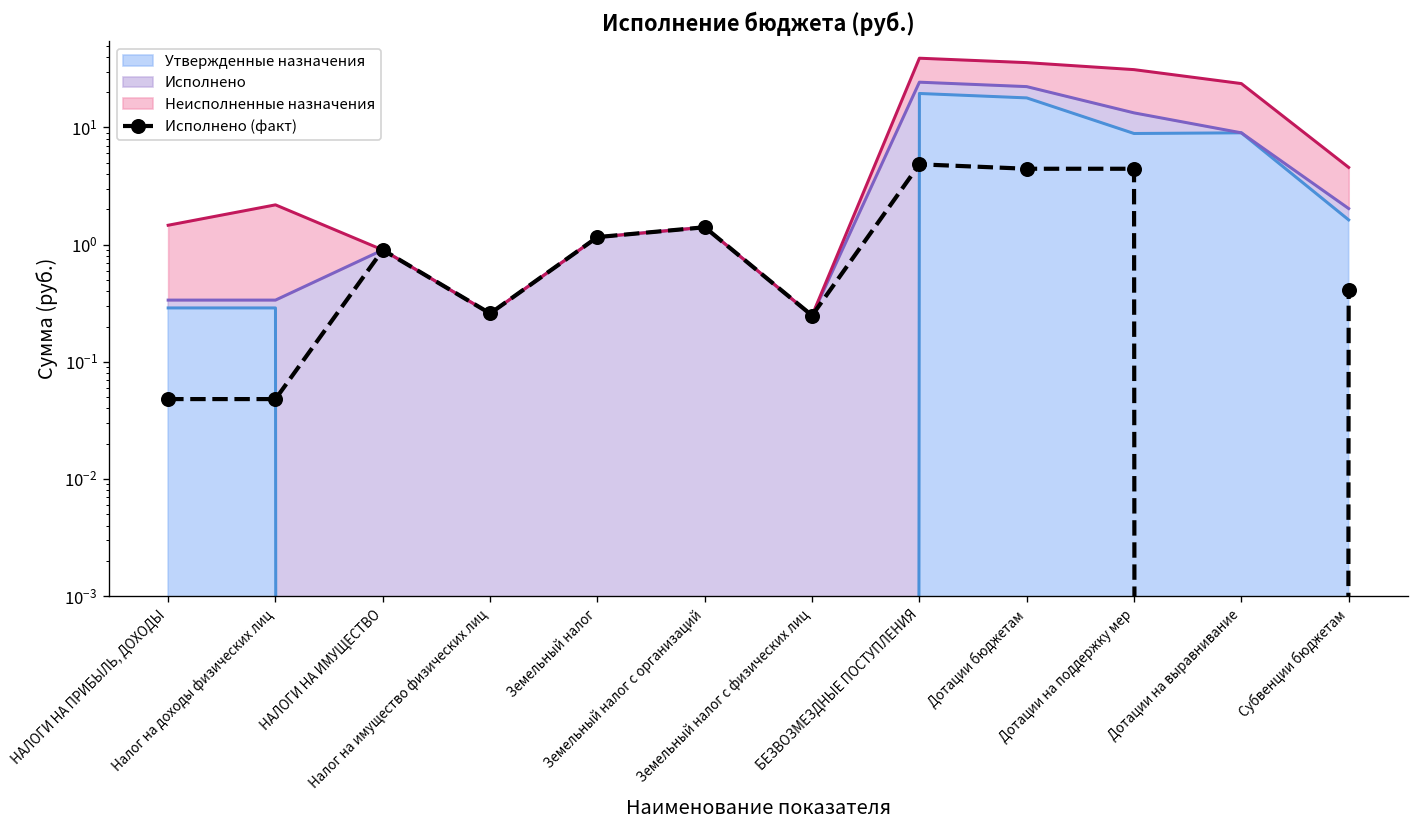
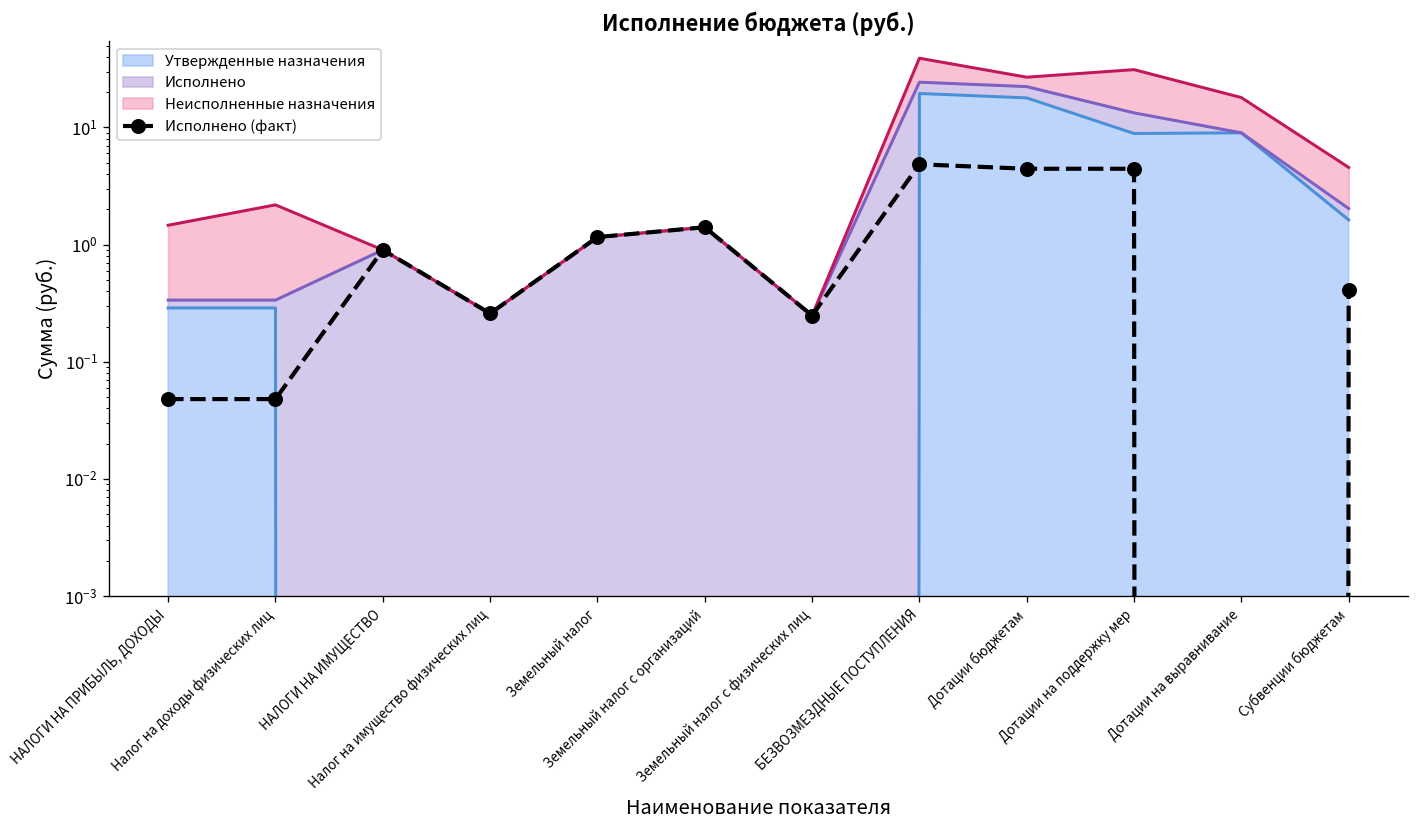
Неисполненные назначения, Дотации бюджетам: 13 -> 5
Неисполненные назначения, Дотации на выравнивание: 15 -> 9
